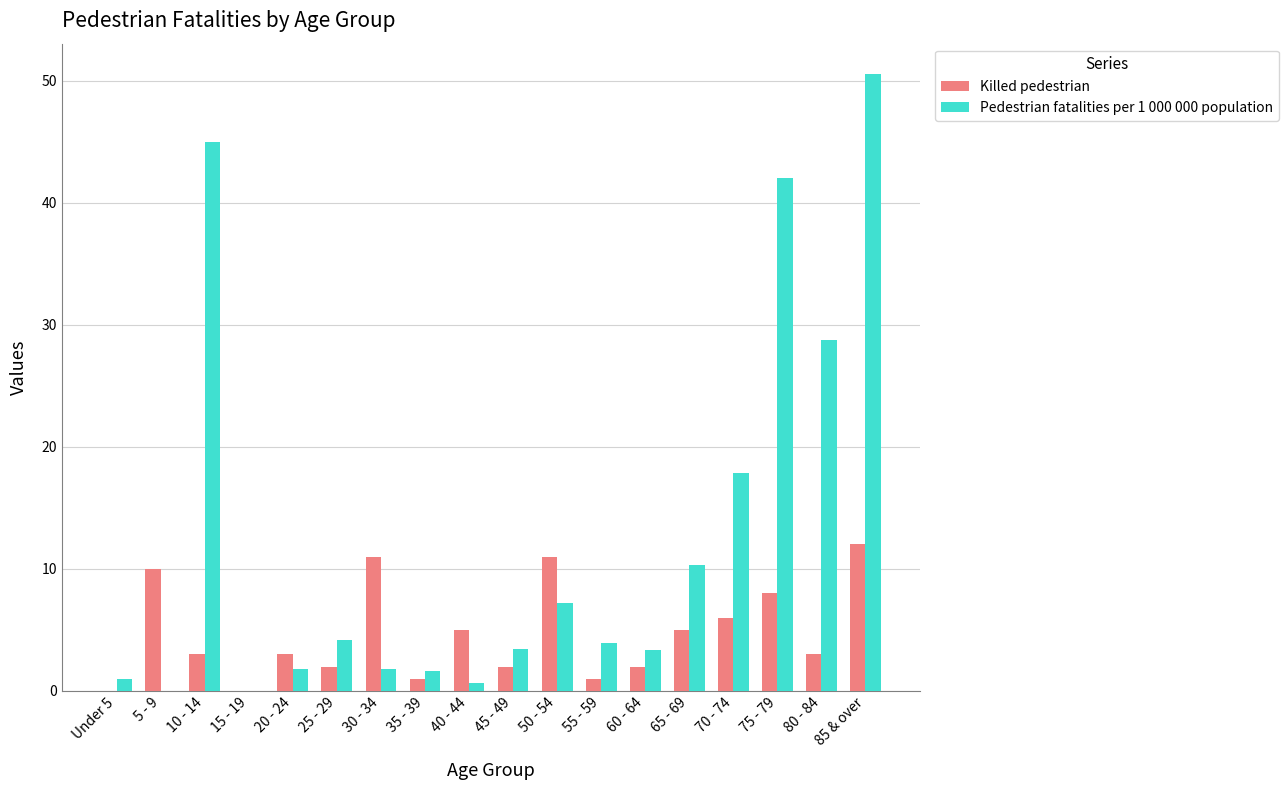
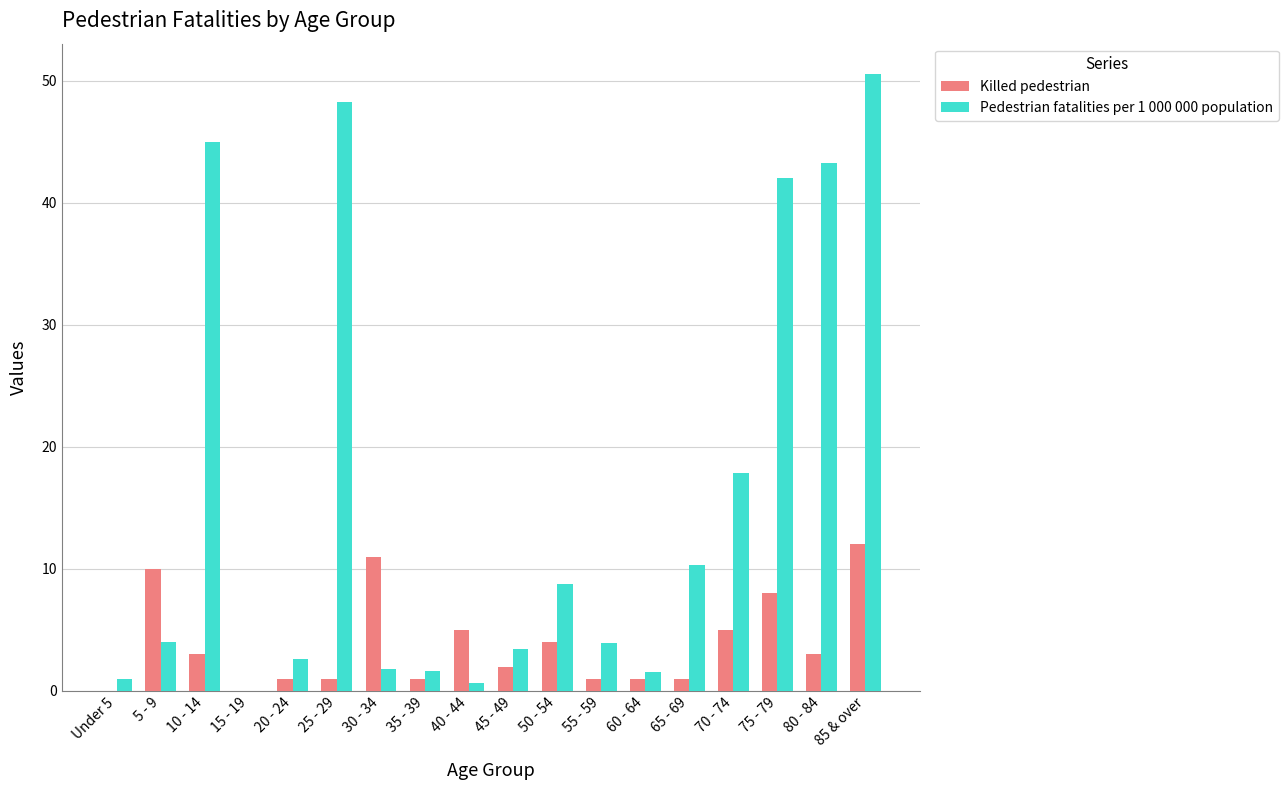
Pedestrian fatalities per 1 000 000 population, 5 - 9: 0 -> 4
Killed pedestrian, 20 - 24: 3 -> 1
Pedestrian fatalities per 1 000 000 population, 20 - 24: 1.8 -> 2.6
Killed pedestrian, 25 - 29: 2 -> 1
Pedestrian fatalities per 1 000 000 population, 25 - 29: 4.2 -> 48.3
Killed pedestrian, 50 - 54: 11 -> 4
Pedestrian fatalities per 1 000 000 population, 50 - 54: 7.2 -> 8.8
Killed pedestrian, 60 - 64: 2 -> 1
Pedestrian fatalities per 1 000 000 population, 60 - 64: 3.4 -> 1.5
Killed pedestrian, 65 - 69: 5 -> 1
Killed pedestrian, 70 - 74: 6 -> 5
Pedestrian fatalities per 1 000 000 population, 80 - 84: 28.8 -> 43.2
